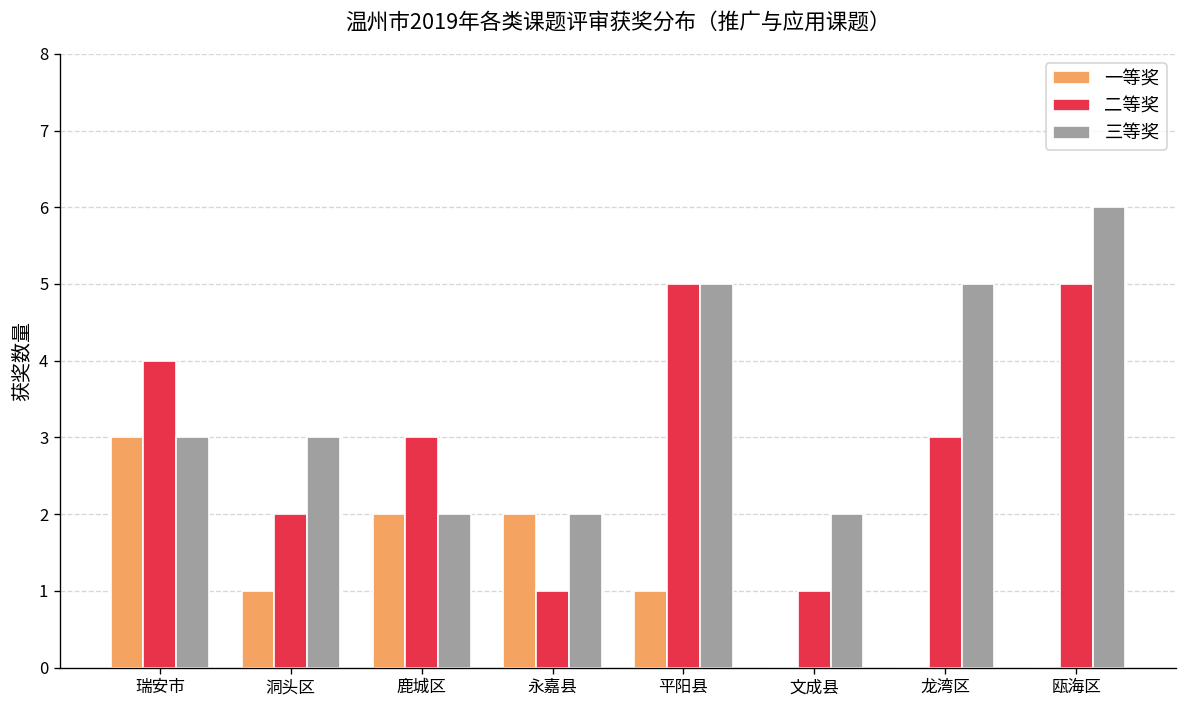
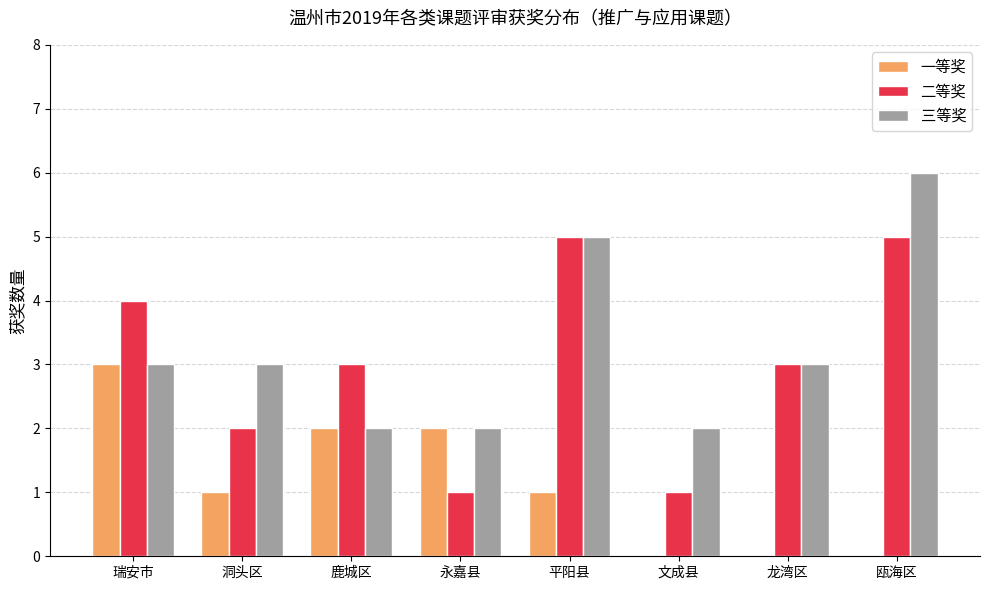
三等奖, 龙湾区: 5 -> 3
